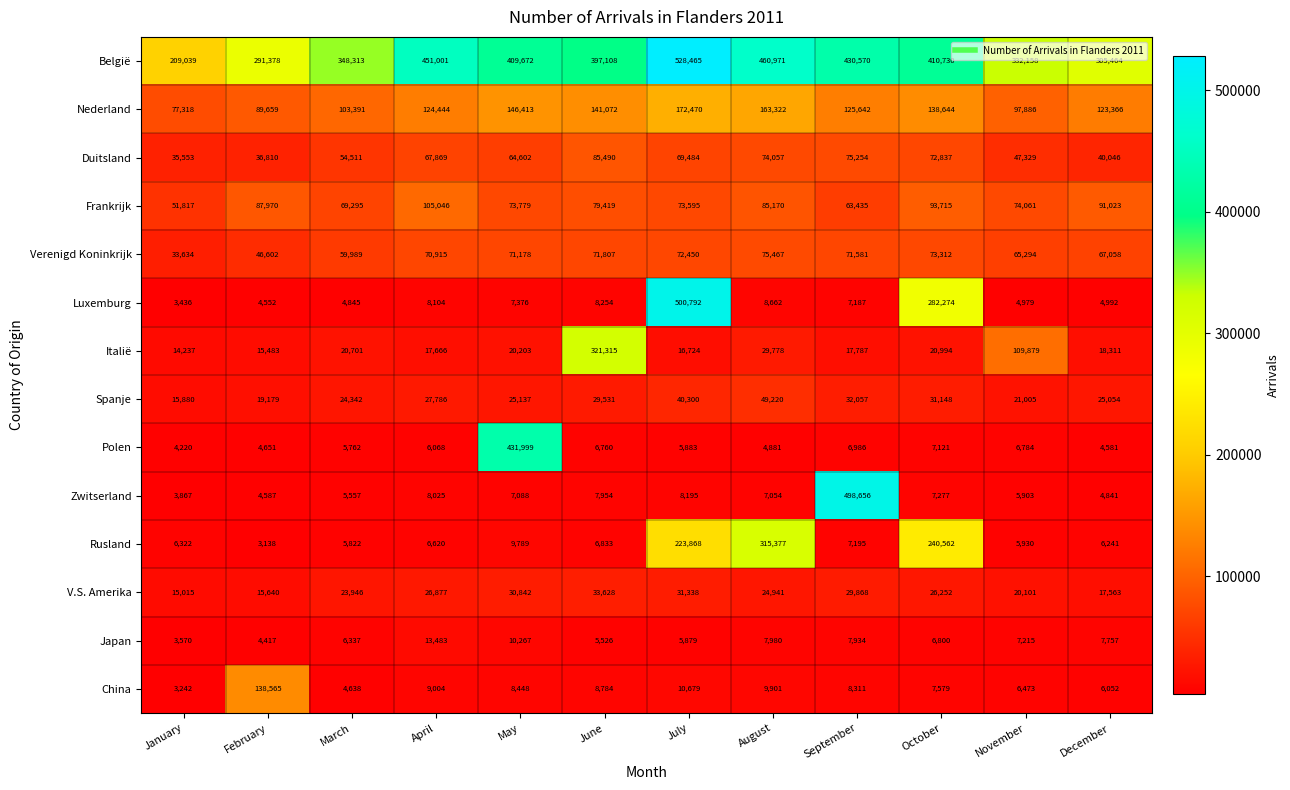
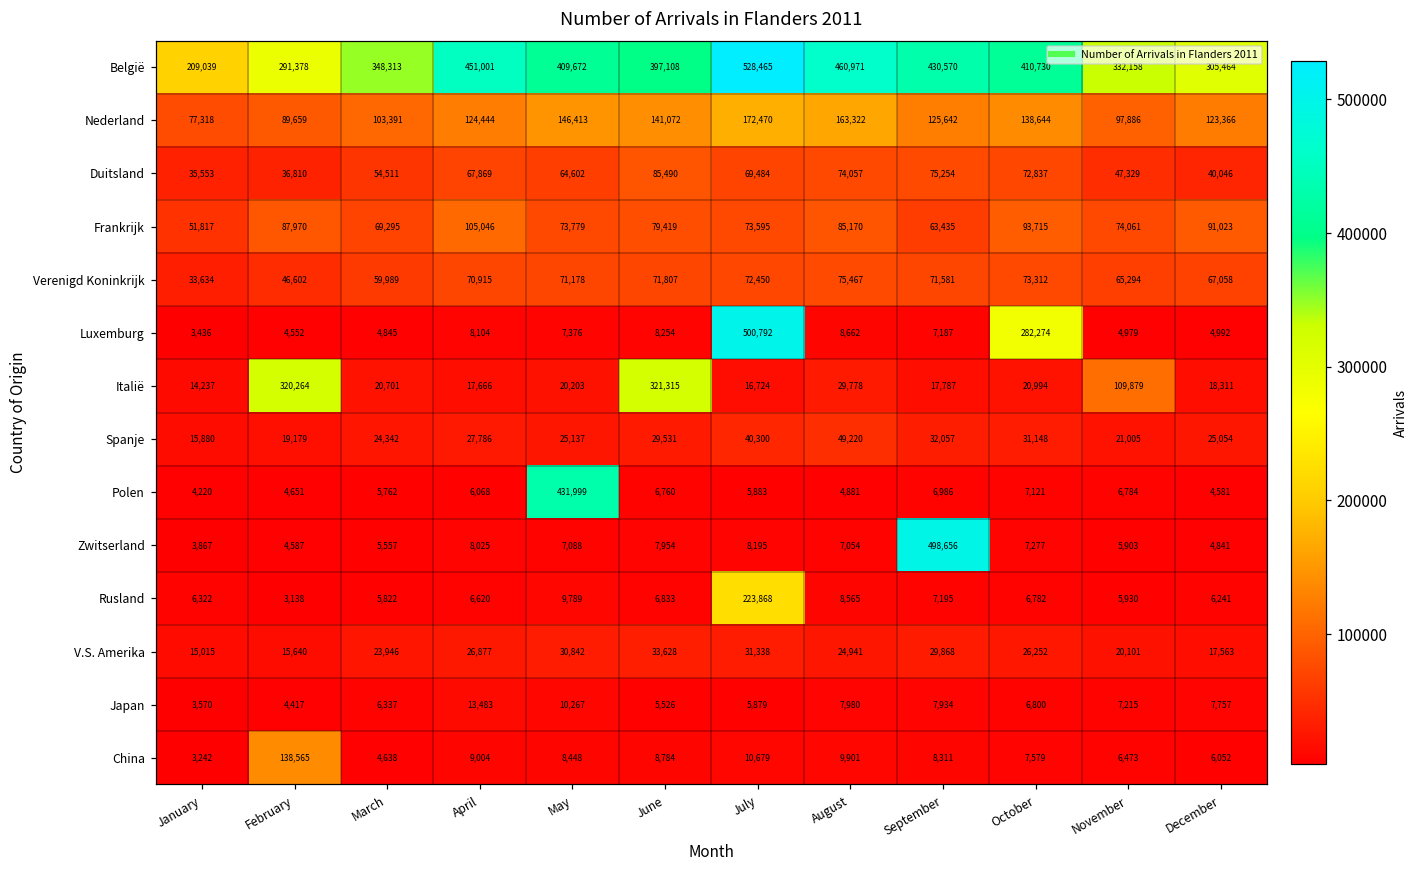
Italië, February: 15,483 -> 320,264
Rusland, August: 315,377 -> 8,565
Rusland, October: 240,562 -> 6,782
